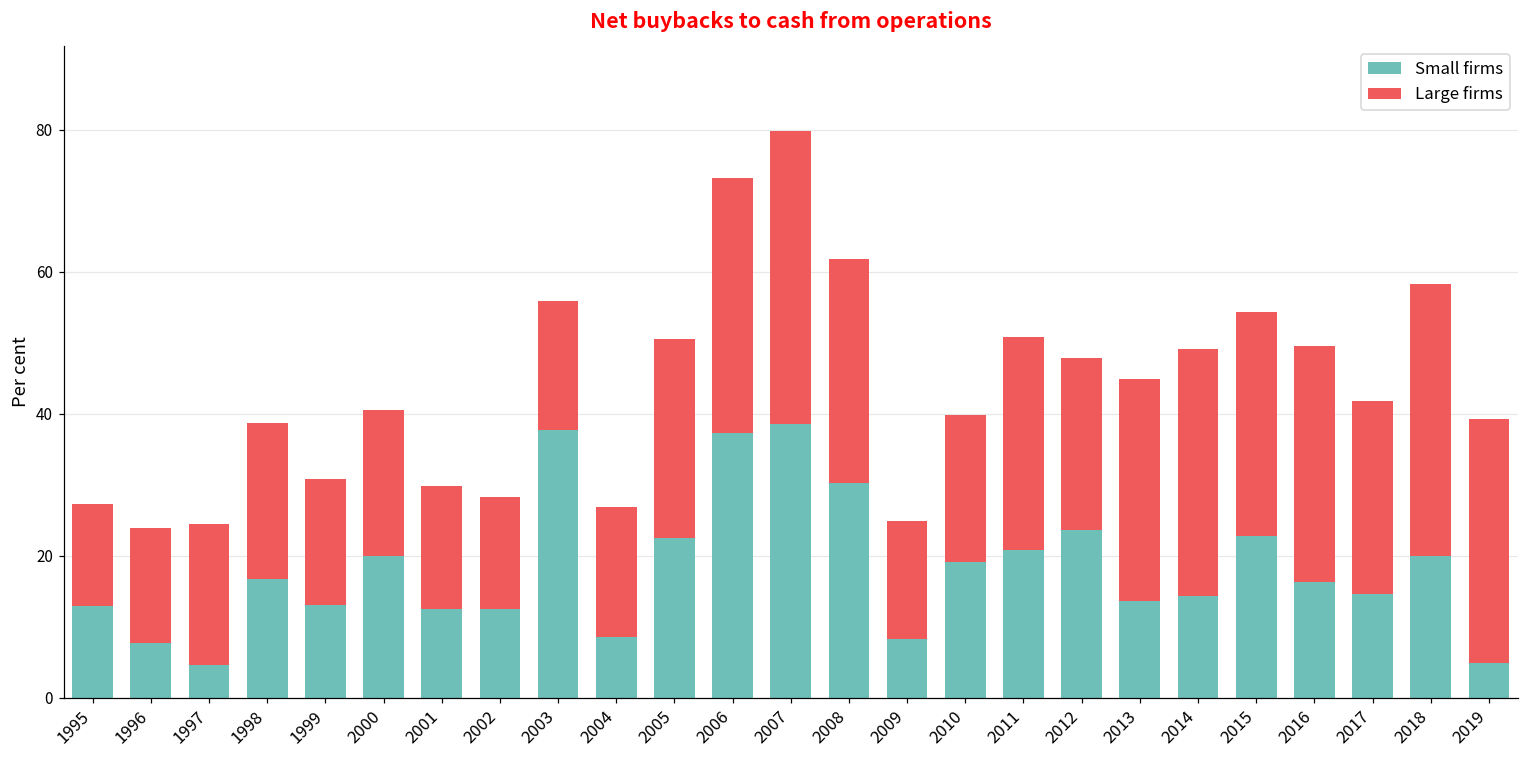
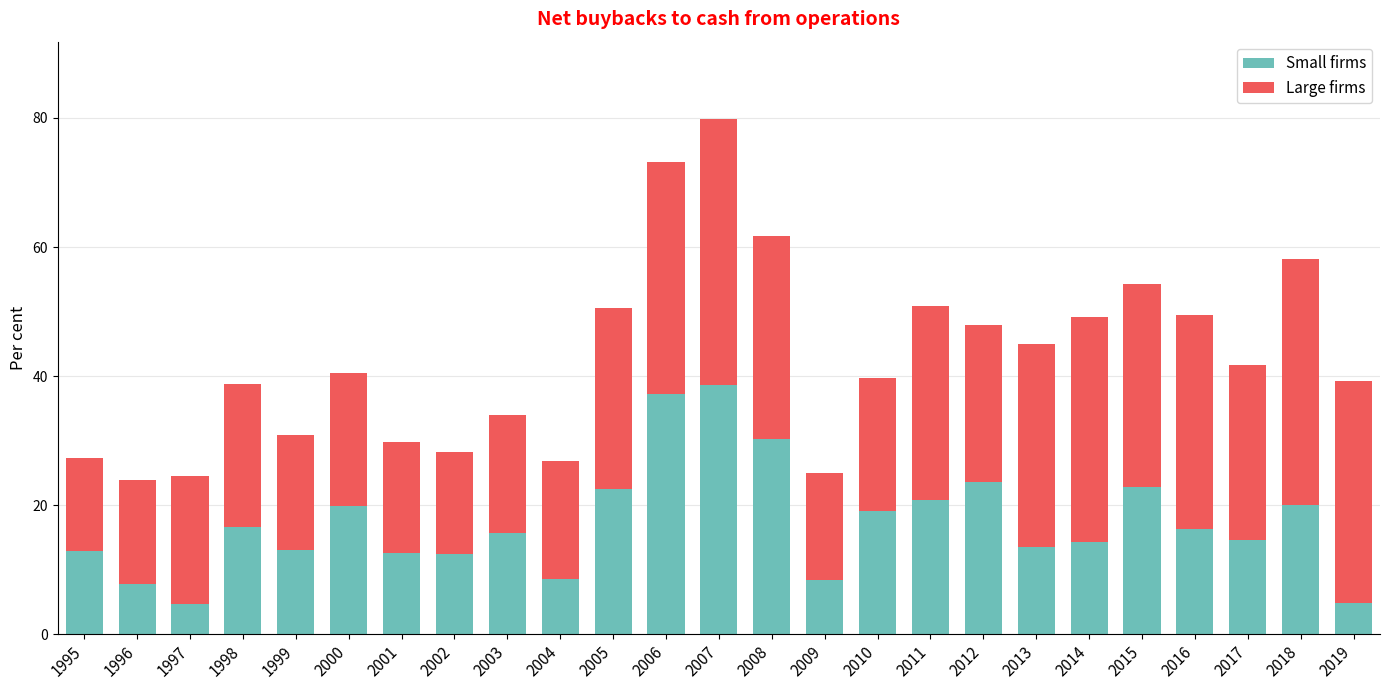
Small firms, 2003: 38 -> 16
